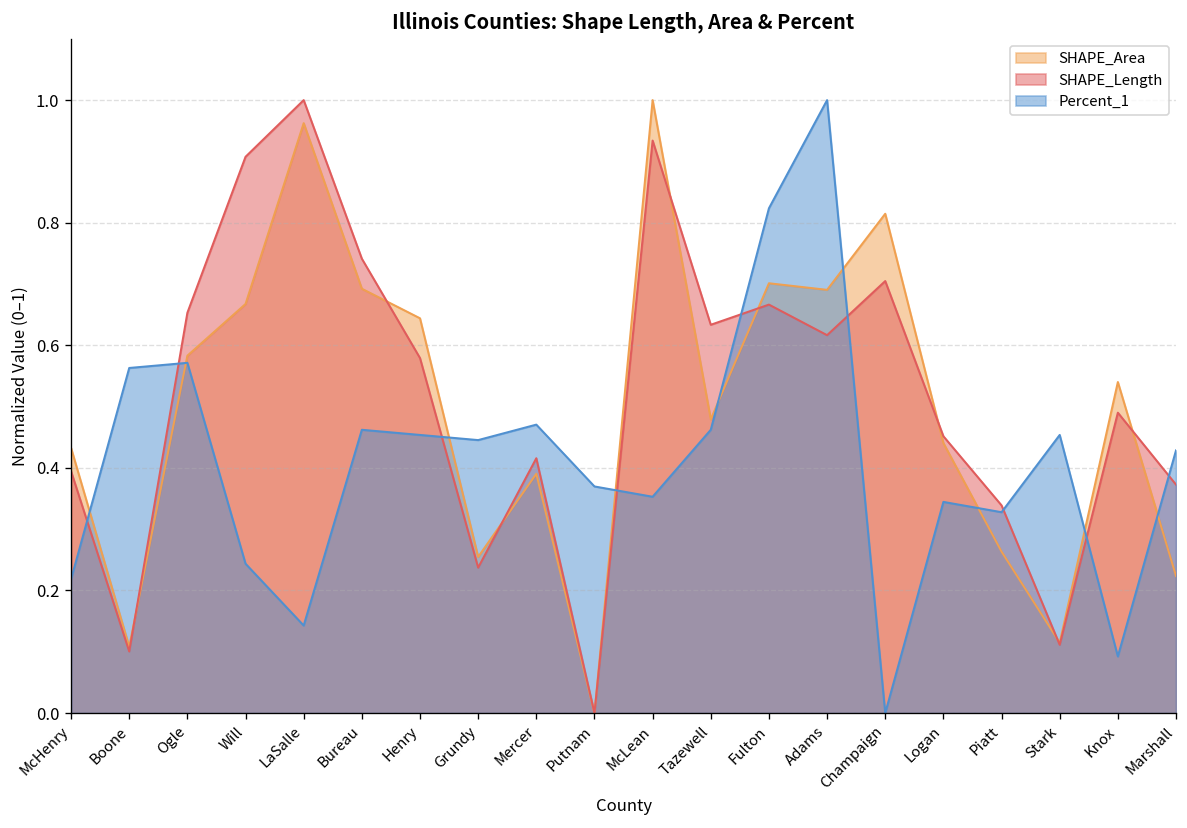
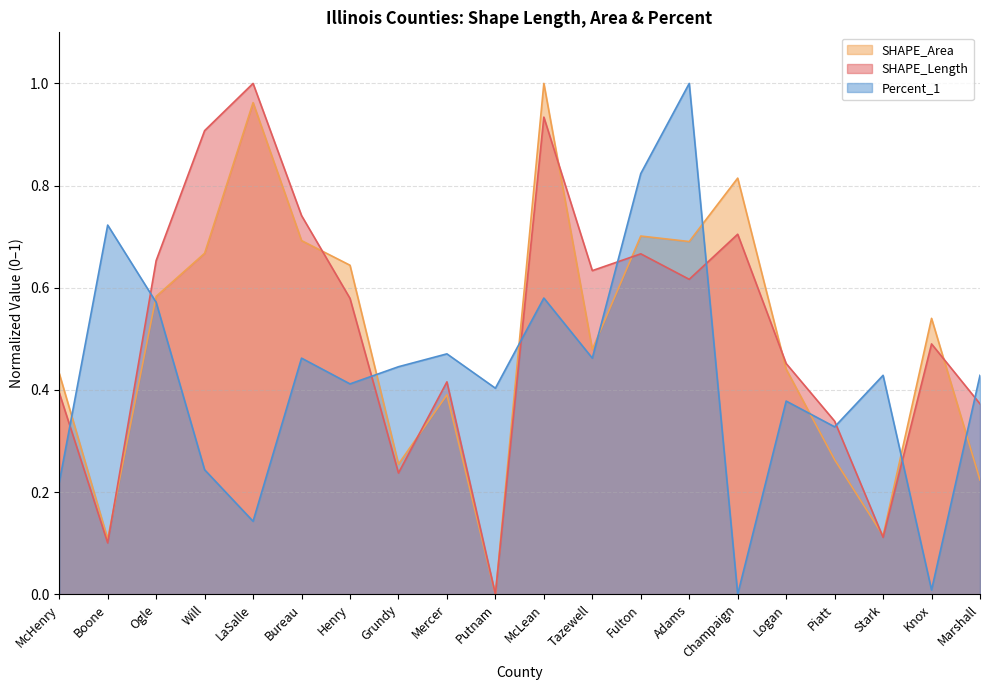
Percent_1, Boone: 0.56 -> 0.72
Percent_1, Henry: 0.45 -> 0.41
Percent_1, Putnam: 0.37 -> 0.40
Percent_1, McLean: 0.35 -> 0.58
Percent_1, Logan: 0.34 -> 0.38
Percent_1, Stark: 0.45 -> 0.43
Percent_1, Knox: 0.09 -> 0.01
